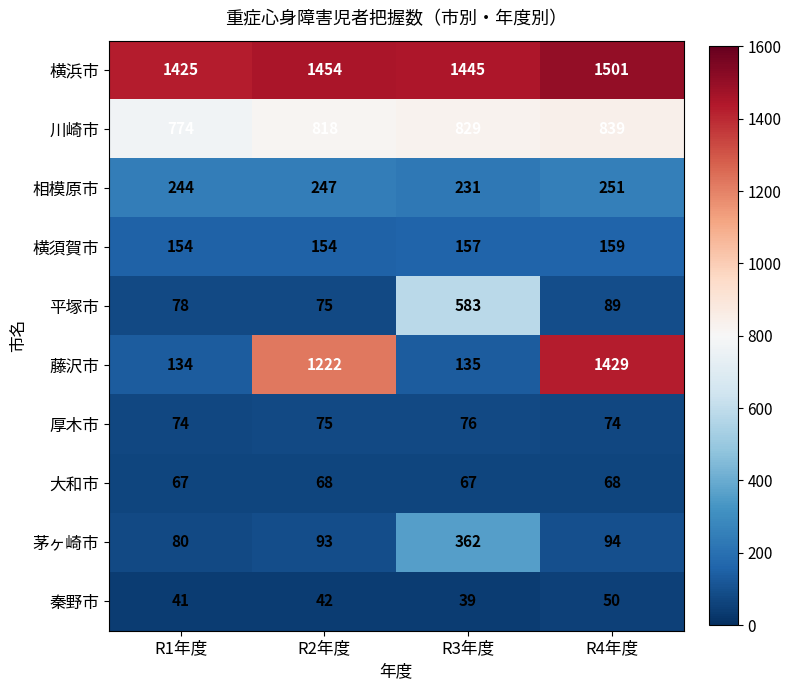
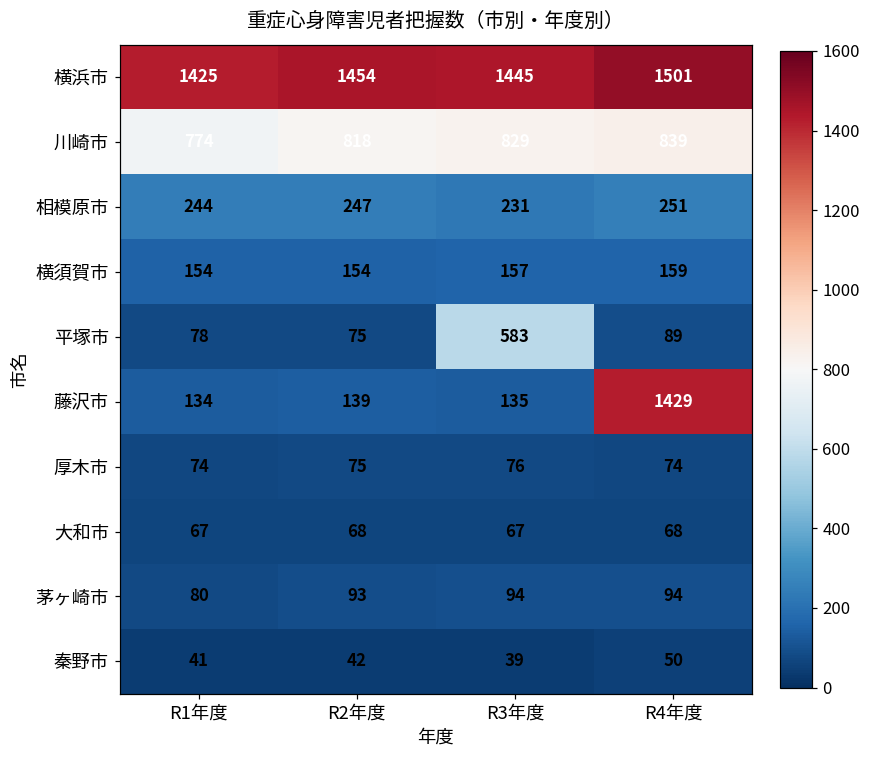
藤沢市, R2年度: 1222 -> 139
茅ヶ崎市, R3年度: 362 -> 94
